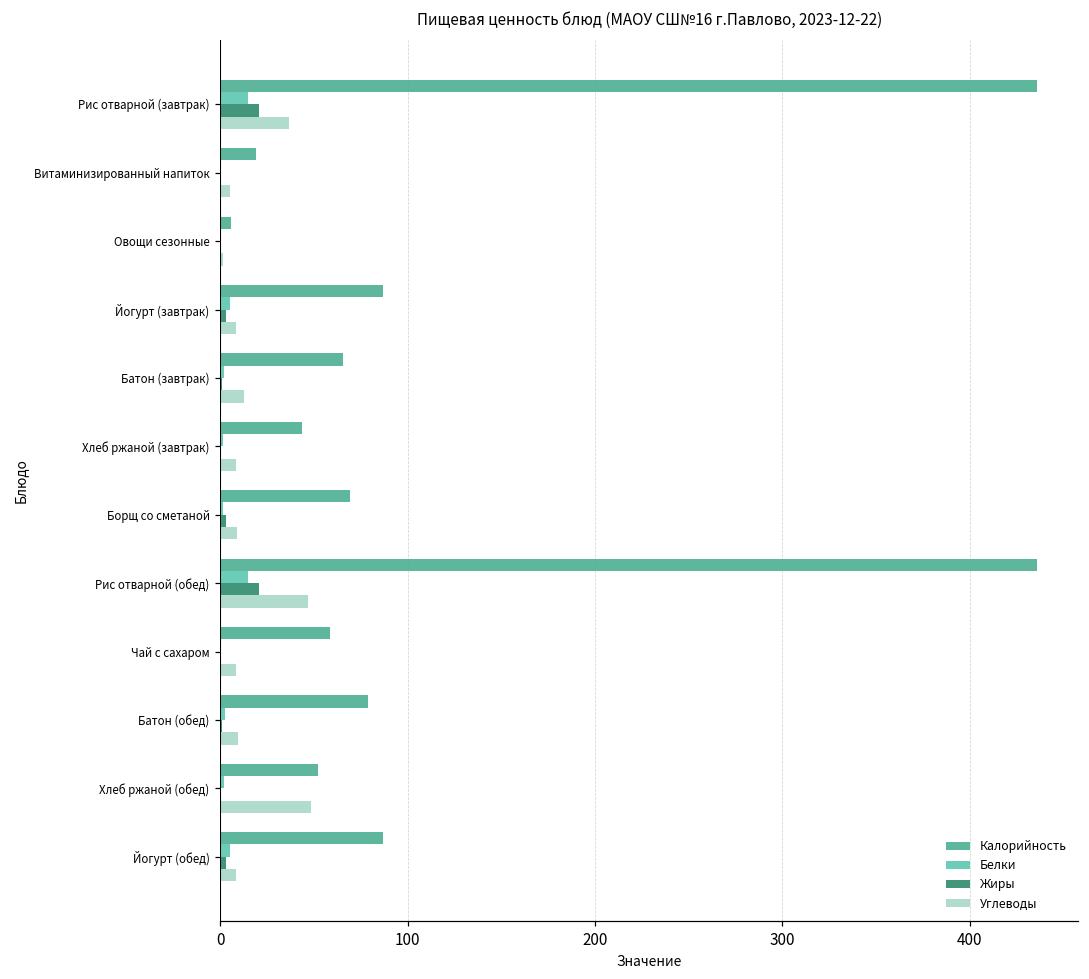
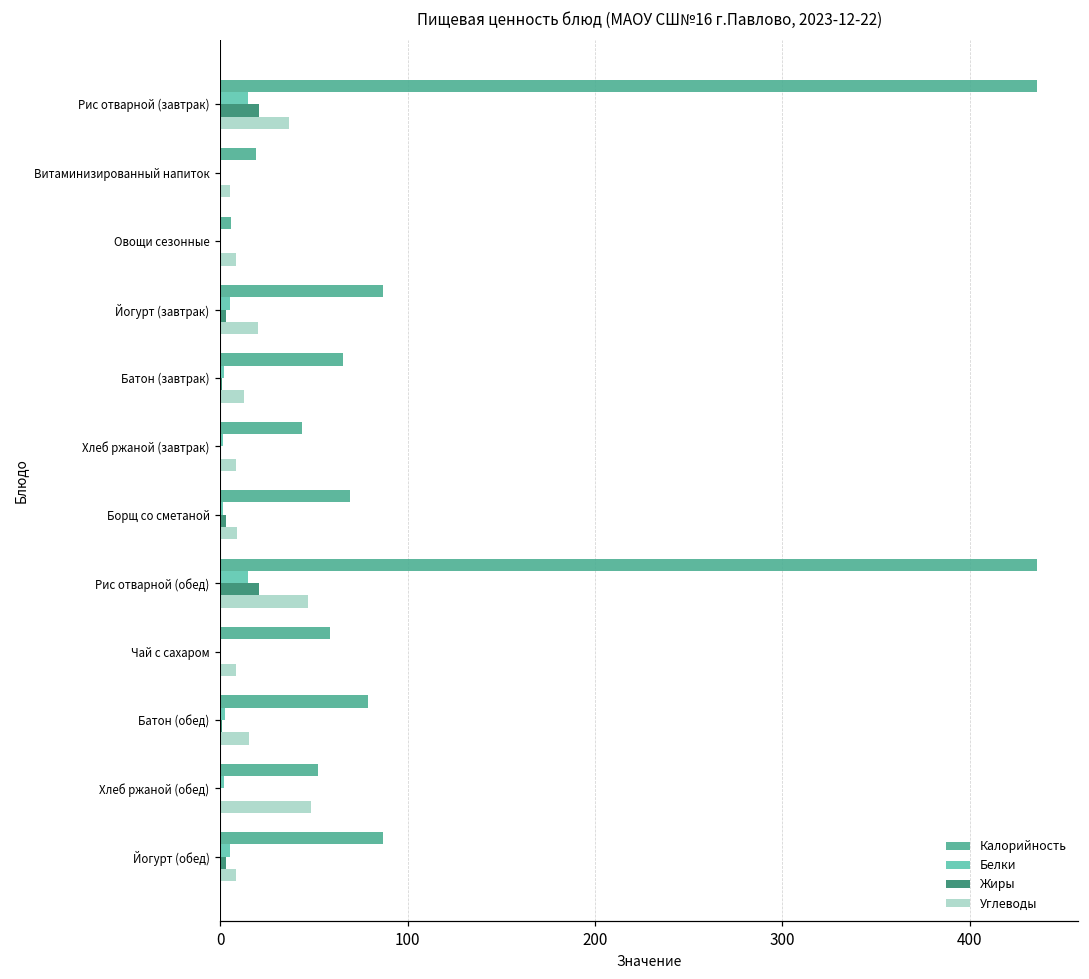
Углеводы, Овощи сезонные: 1 -> 8
Углеводы, Йогурт (завтрак): 9 -> 20
Углеводы, Батон (обед): 10 -> 15
